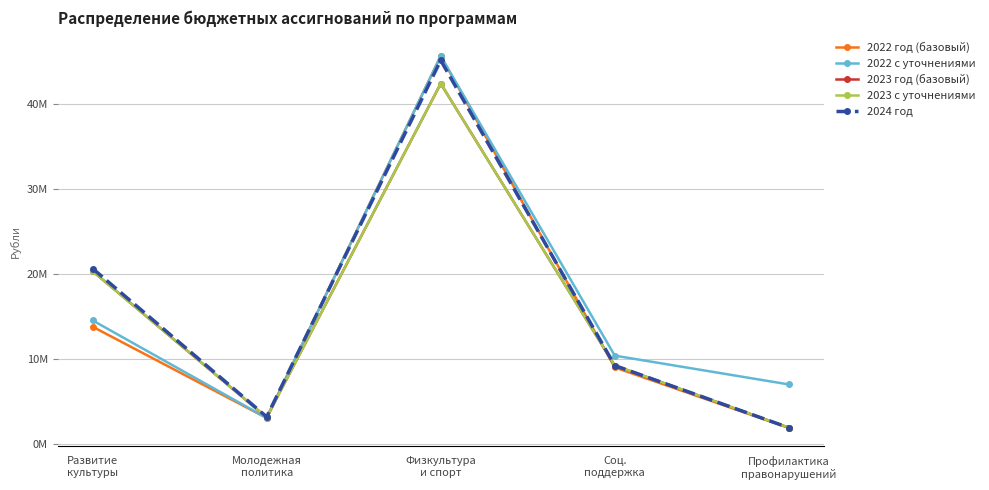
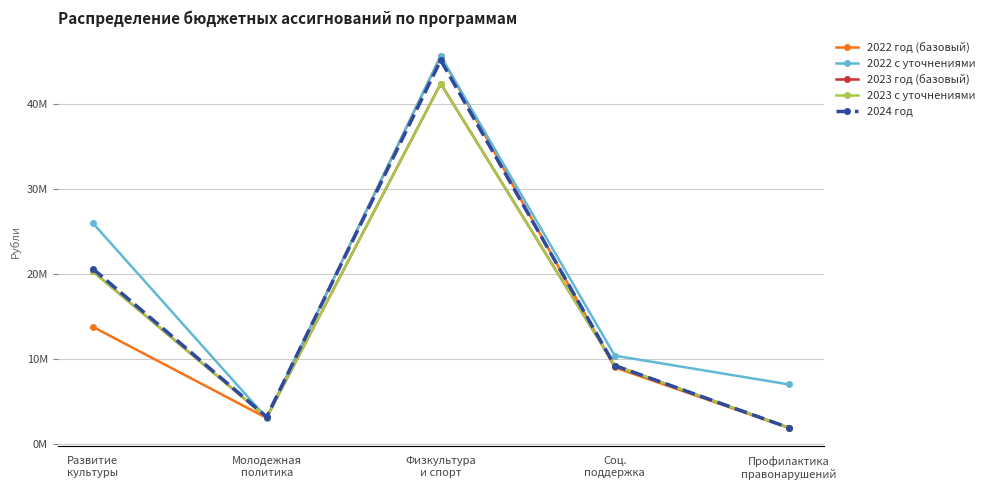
2022 с уточнениями, Развитие культуры: 15М -> 26М
